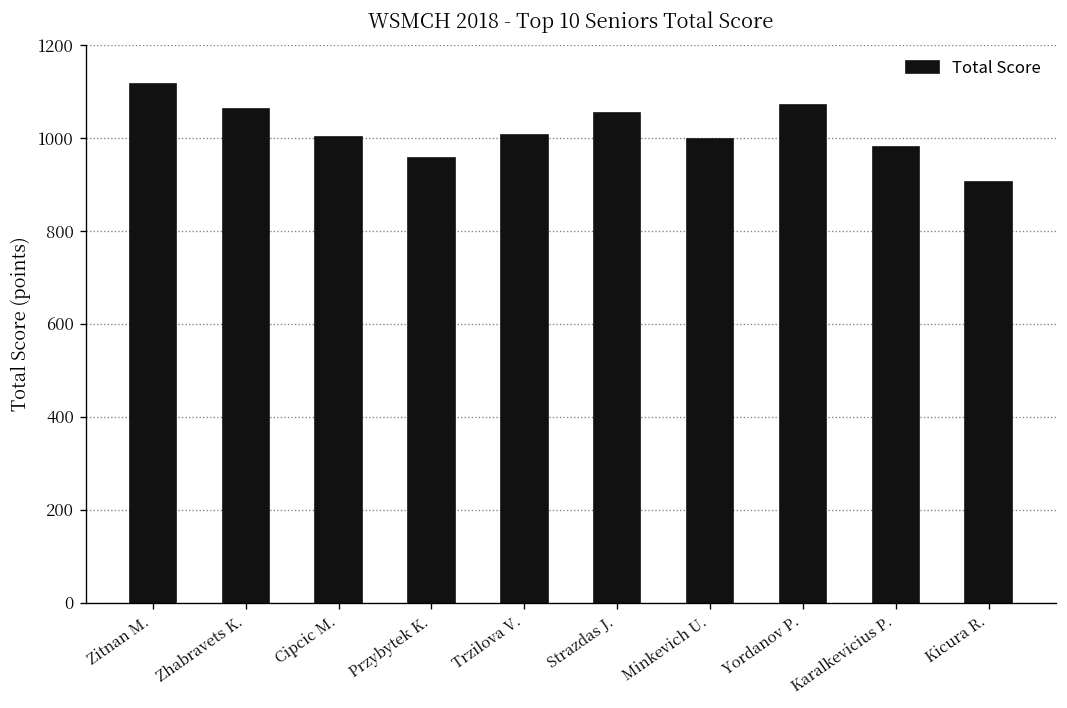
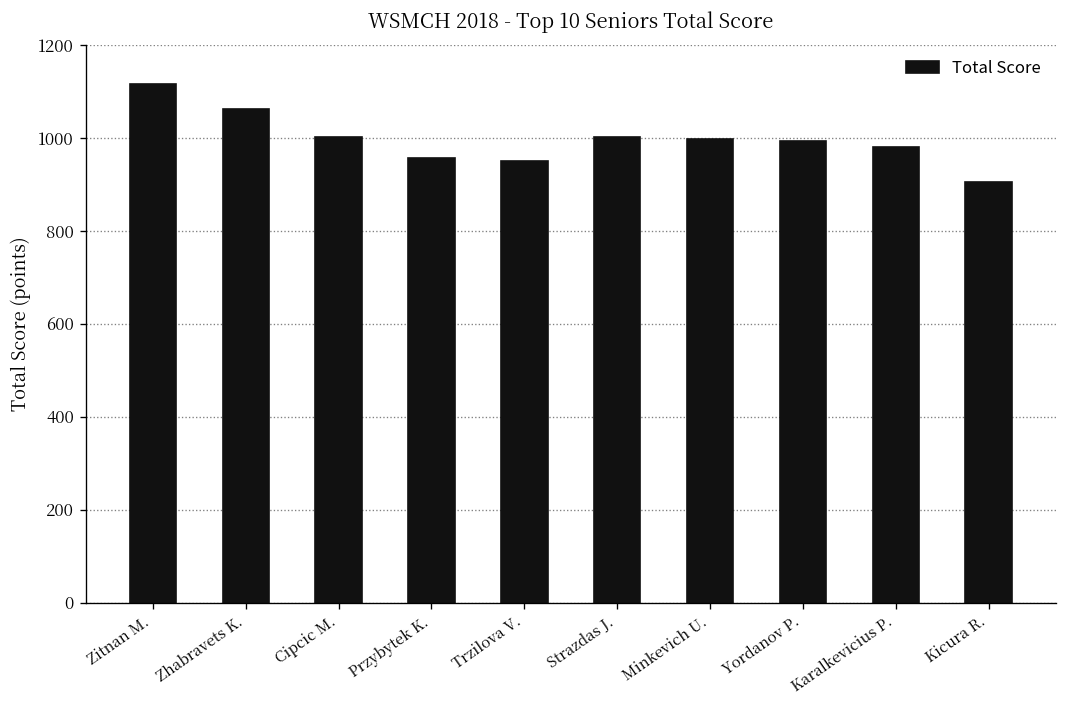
Trzilova V.: 1010 -> 950
Strazdas J.: 1050 -> 1000
Yordanov P.: 1070 -> 990
